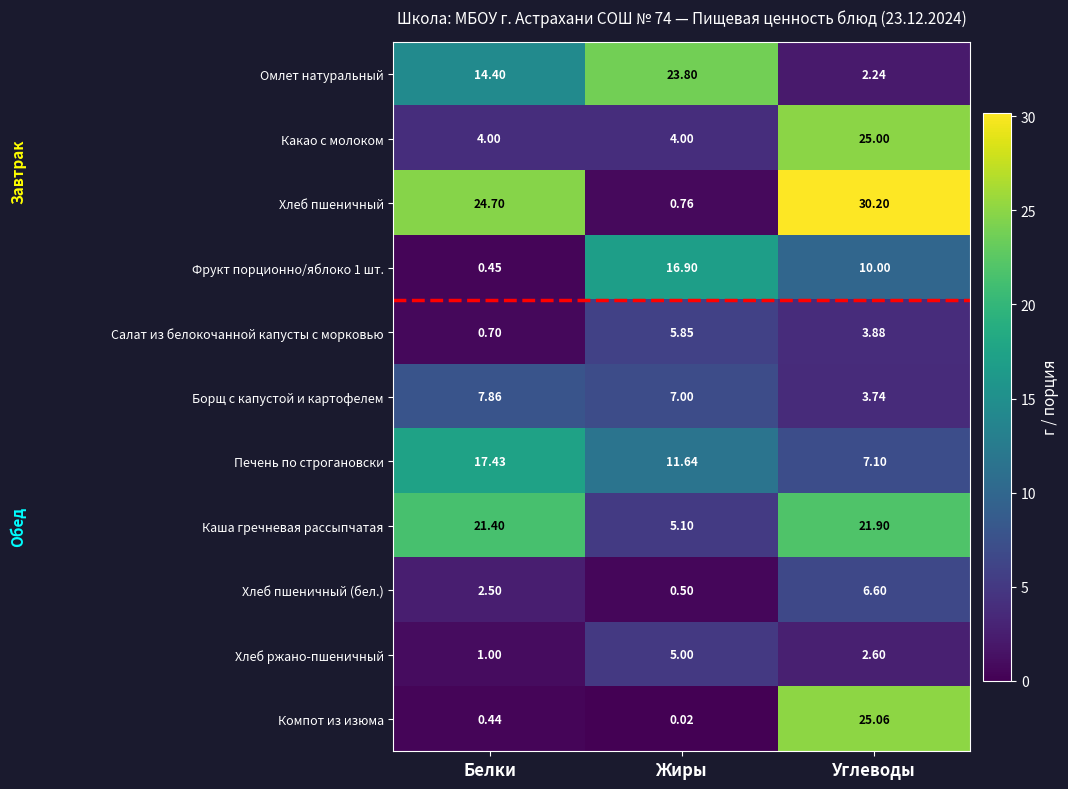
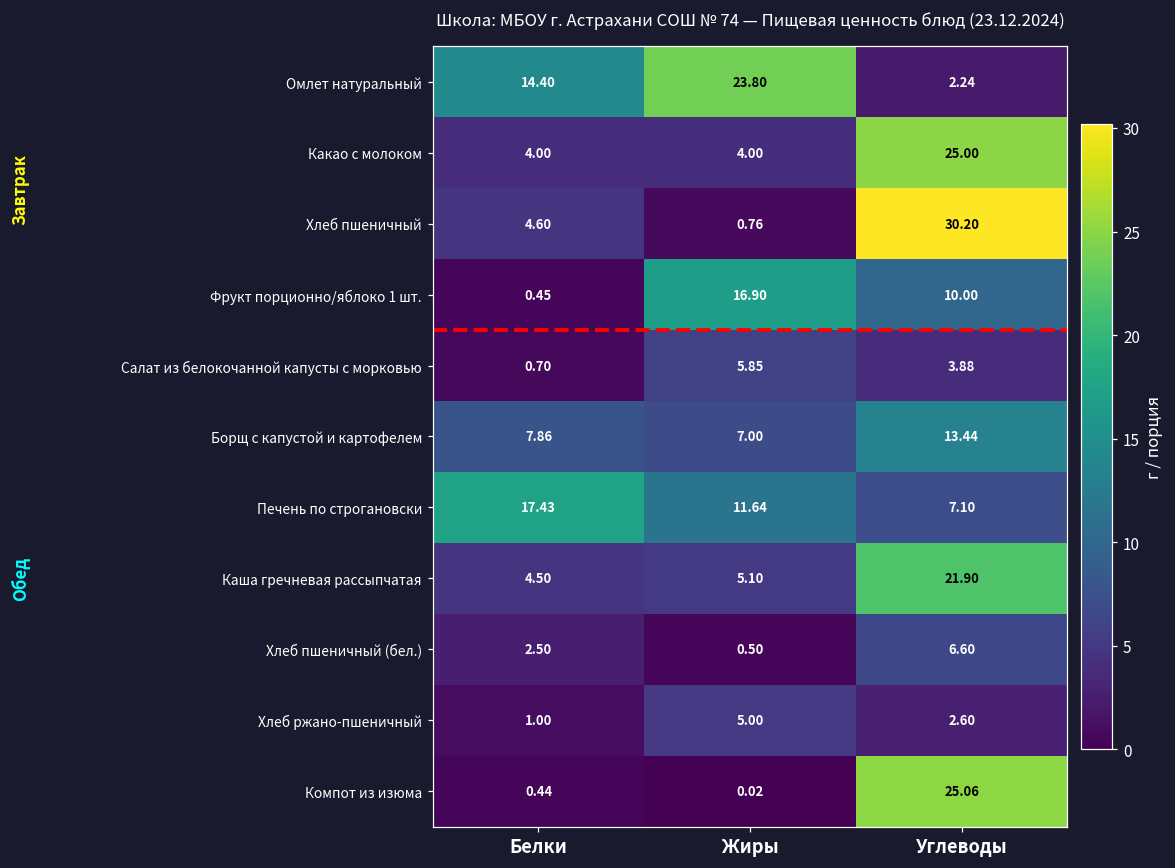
Хлеб пшеничный, Белки: 24.70 -> 4.60
Борщ с капустой и картофелем, Углеводы: 3.74 -> 13.44
Каша гречневая рассыпчатая, Белки: 21.40 -> 4.50
